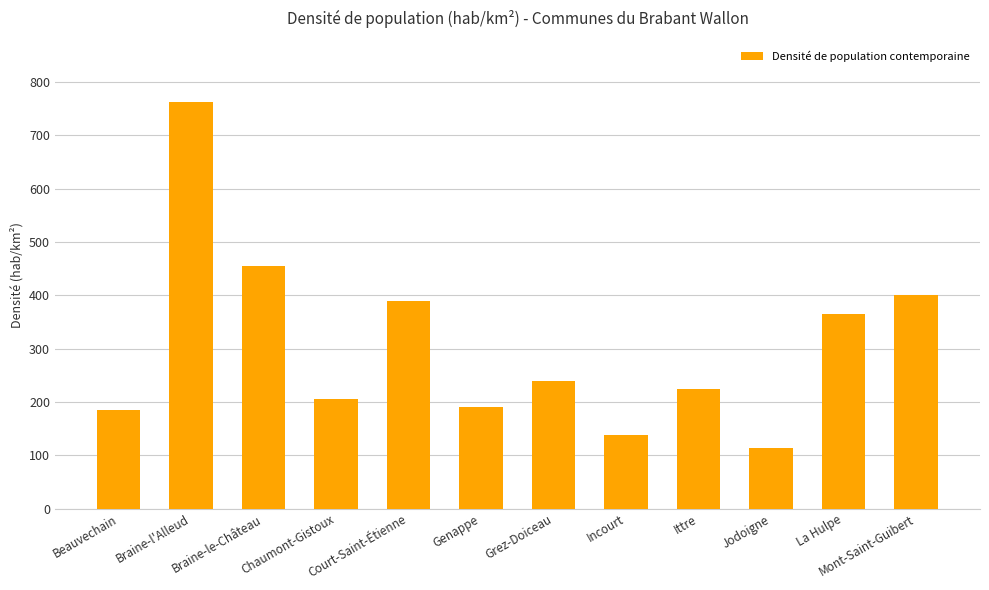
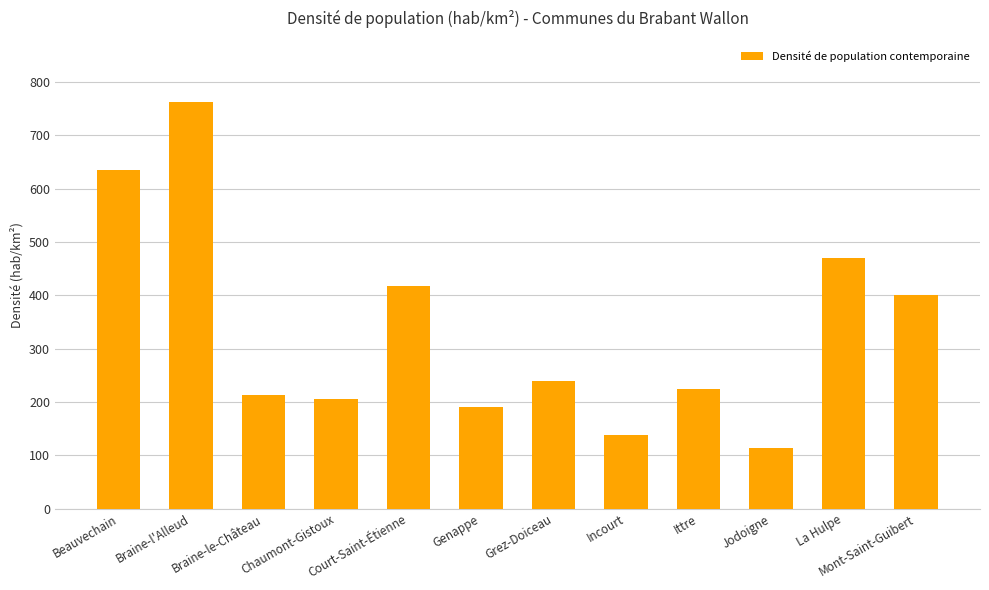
Beauvechain: 190 -> 630
Braine-le-Château: 460 -> 210
Court-Saint-Étienne: 390 -> 420
La Hulpe: 360 -> 470
